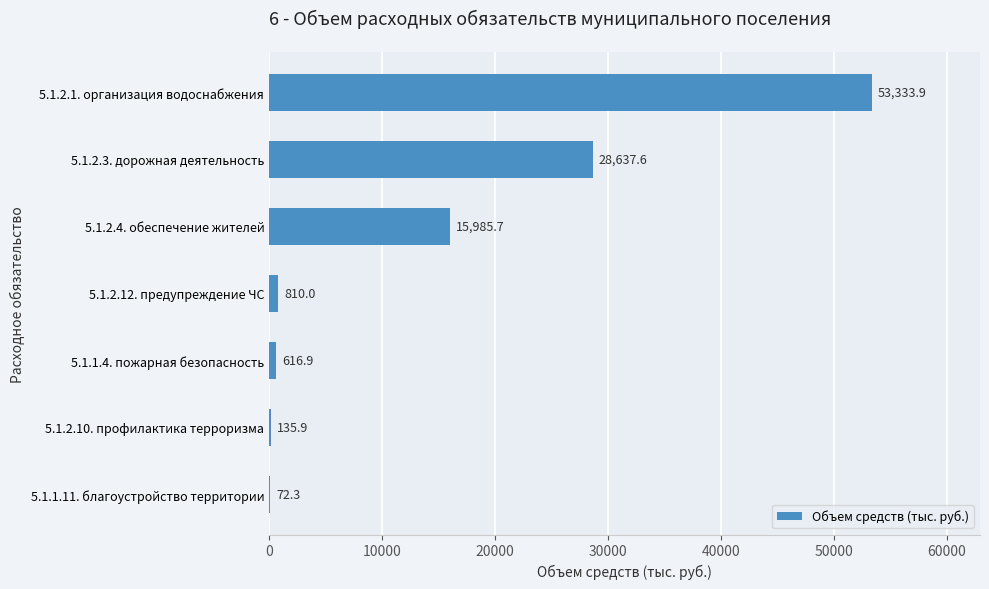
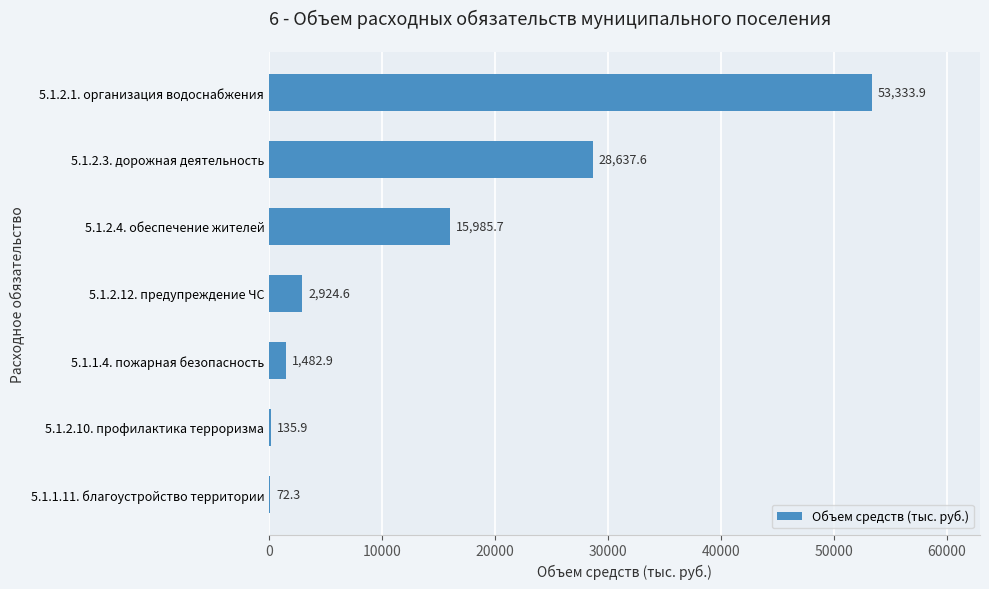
5.1.2.12. предупреждение ЧС: 810.0 -> 2,924.6
5.1.1.4. пожарная безопасность: 616.9 -> 1,482.9
